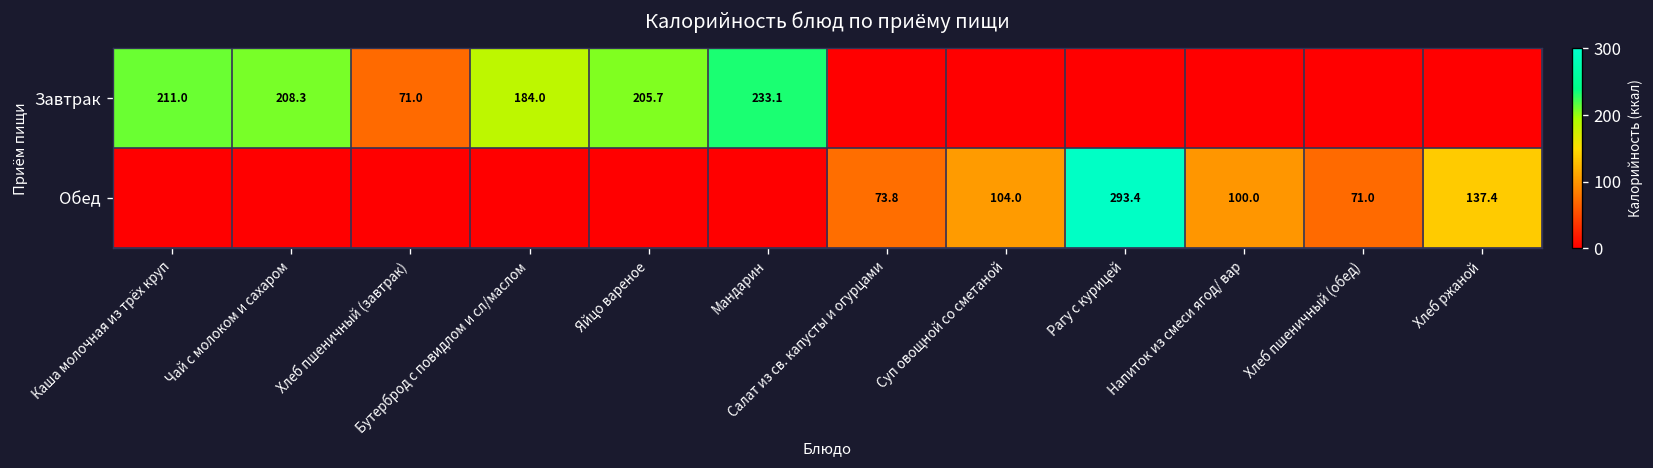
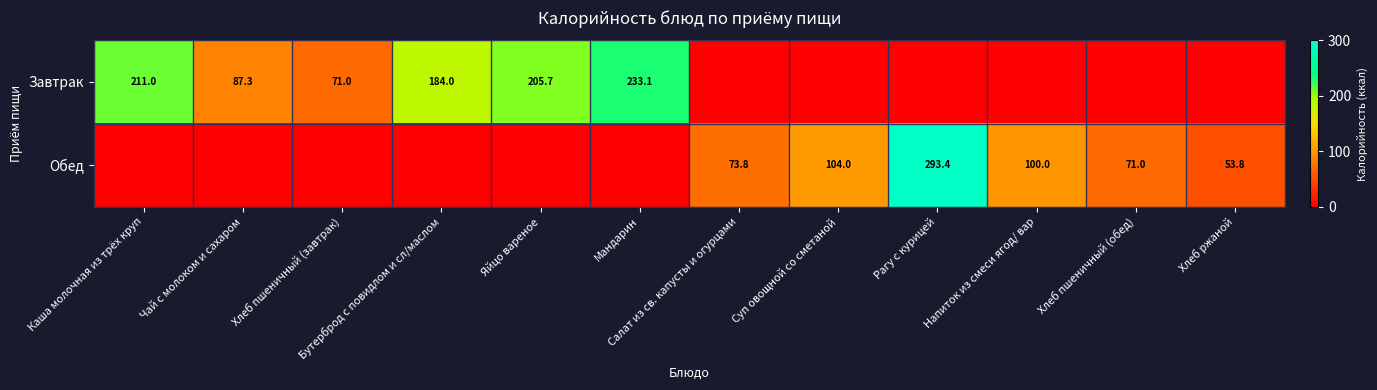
Завтрак, Чай с молоком и сахаром: 208.3 -> 87.3
Обед, Хлеб ржаной: 137.4 -> 53.8
